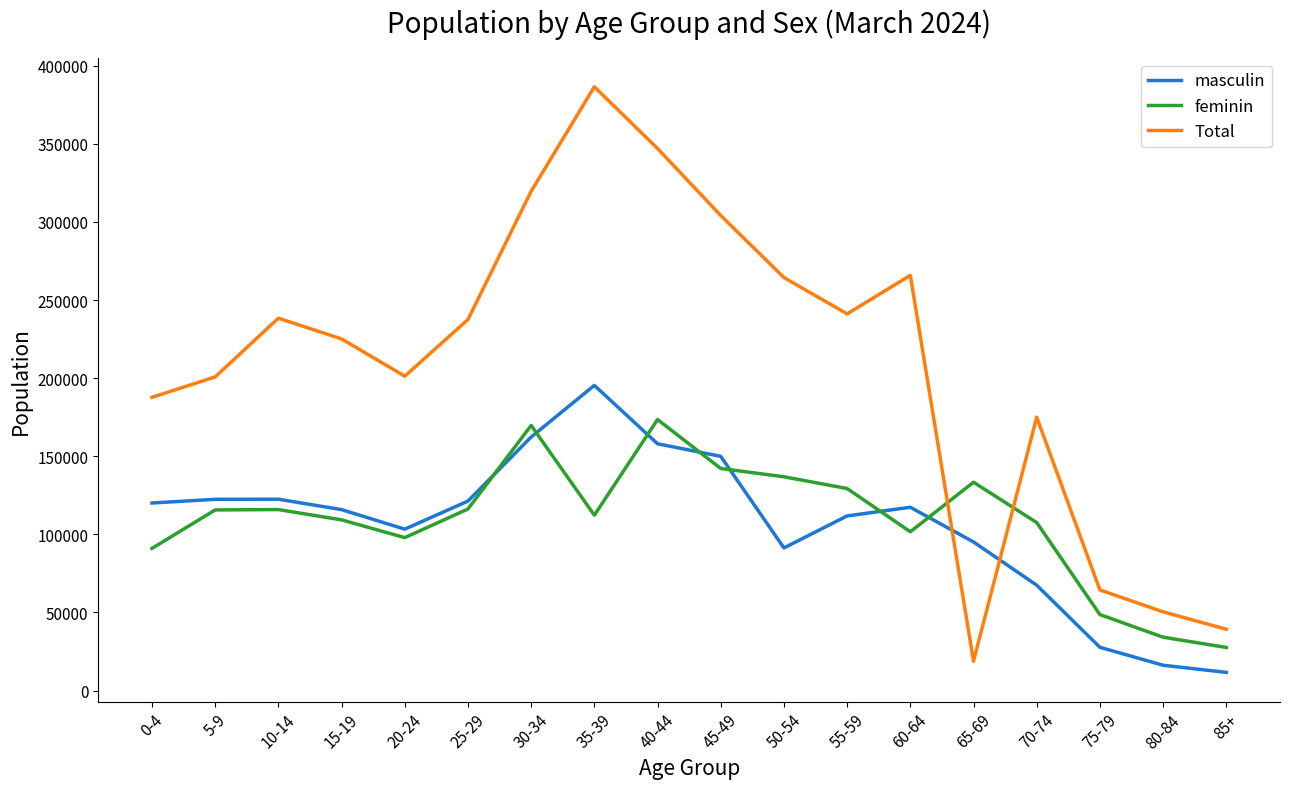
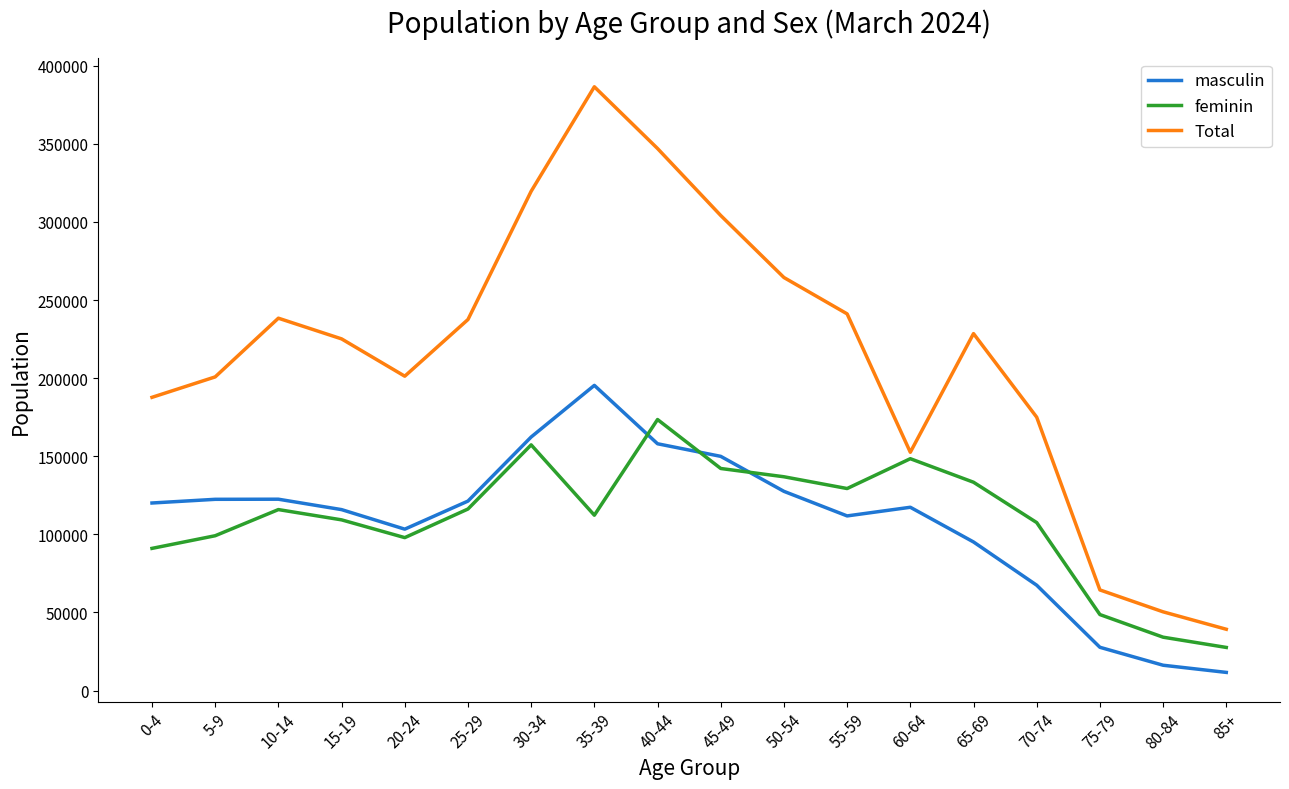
feminin, 5-9: 116000 -> 99000
feminin, 30-34: 170000 -> 157000
masculin, 50-54: 91000 -> 128000
feminin, 60-64: 102000 -> 148000
Total, 60-64: 266000 -> 153000
Total, 65-69: 19000 -> 229000
